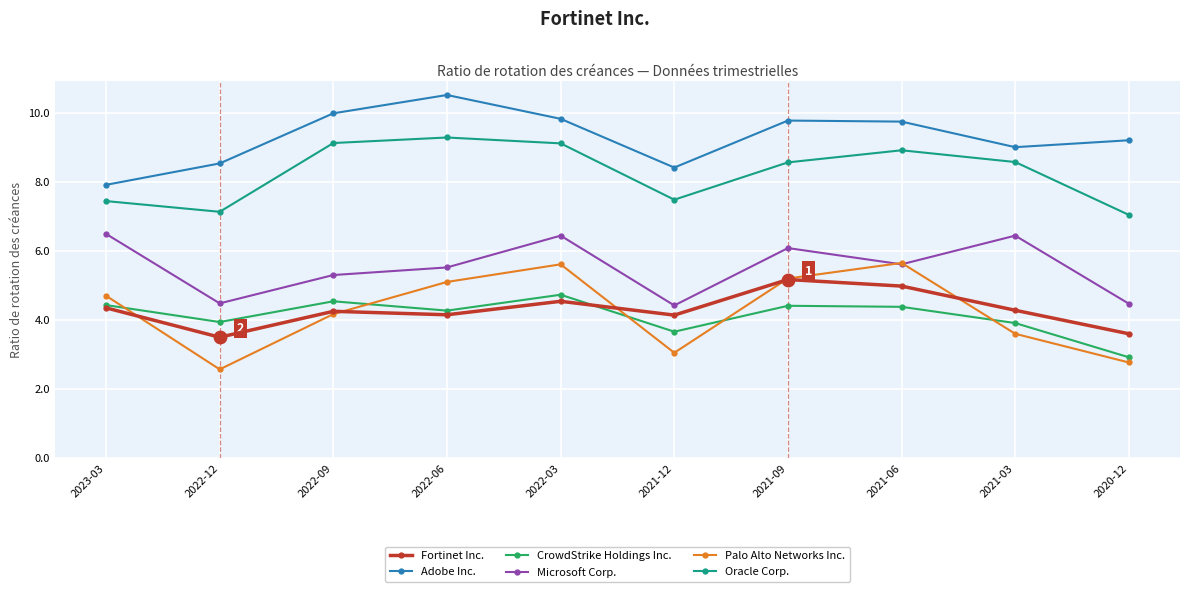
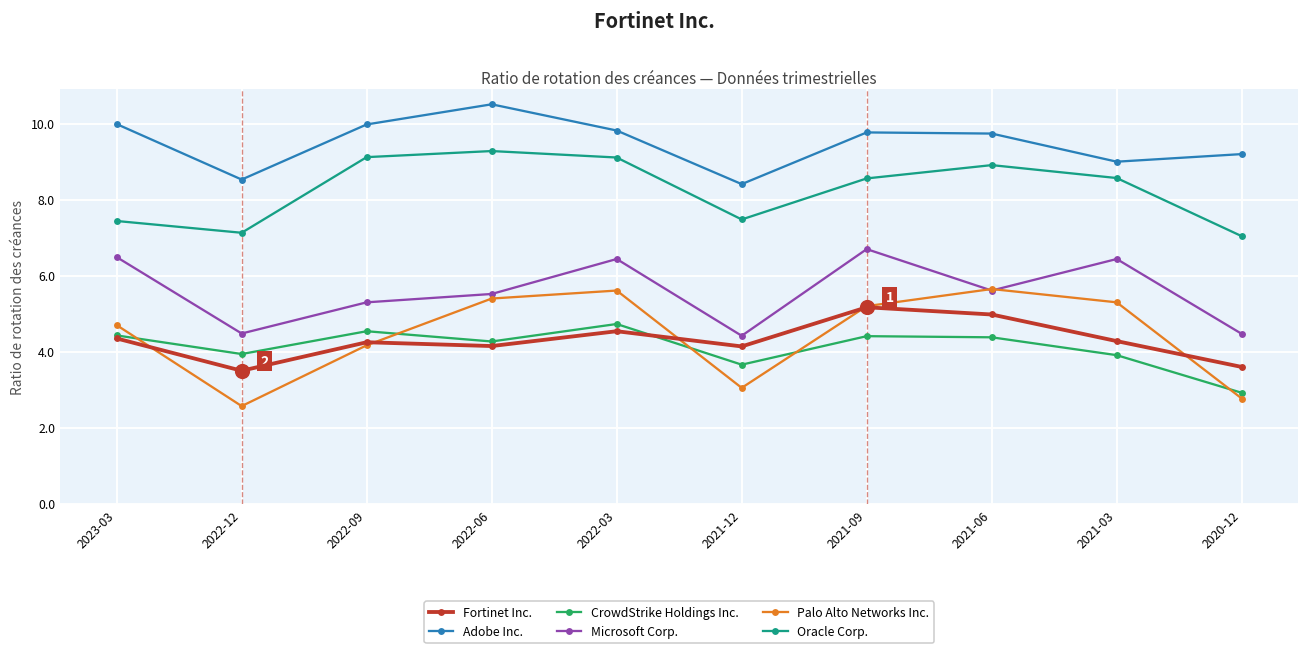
Adobe Inc., 2023-03: 7.9 -> 10.0
Palo Alto Networks Inc., 2022-06: 5.1 -> 5.4
Microsoft Corp., 2021-09: 6.1 -> 6.7
Palo Alto Networks Inc., 2021-03: 3.6 -> 5.3
